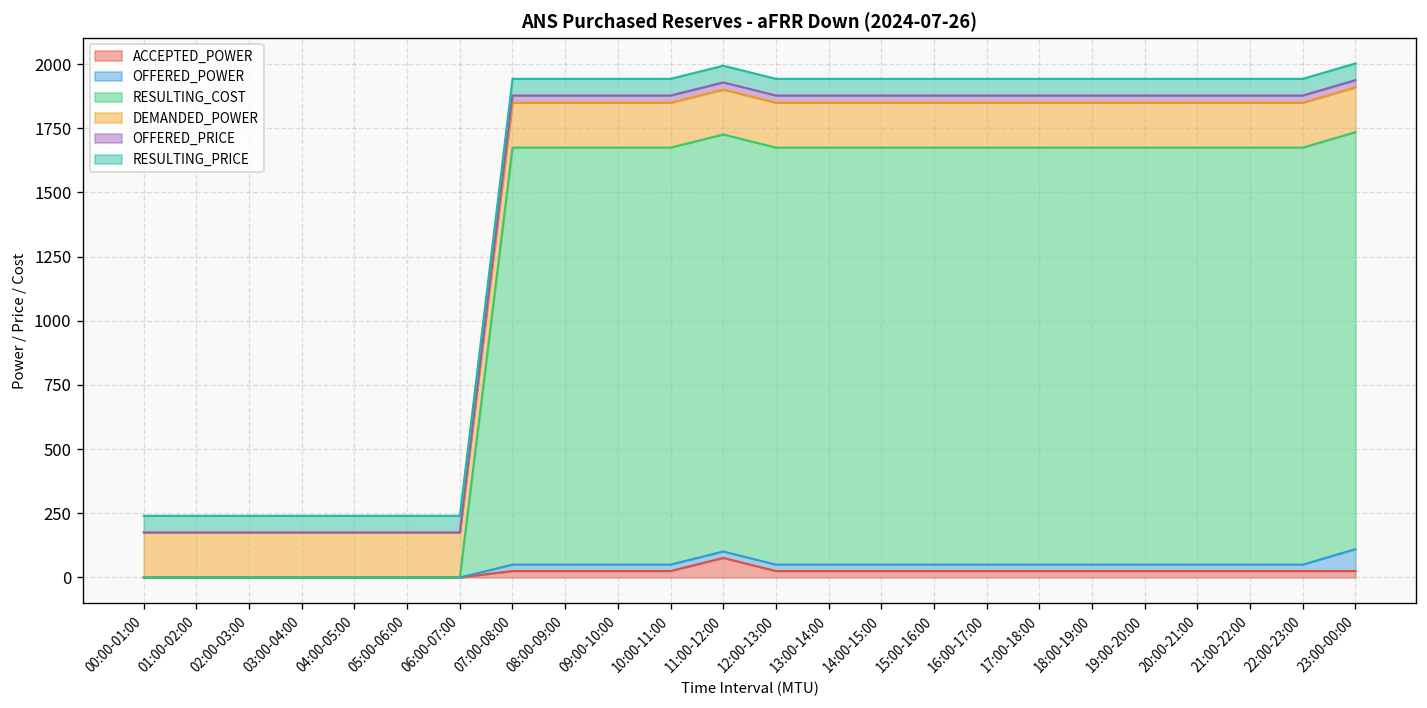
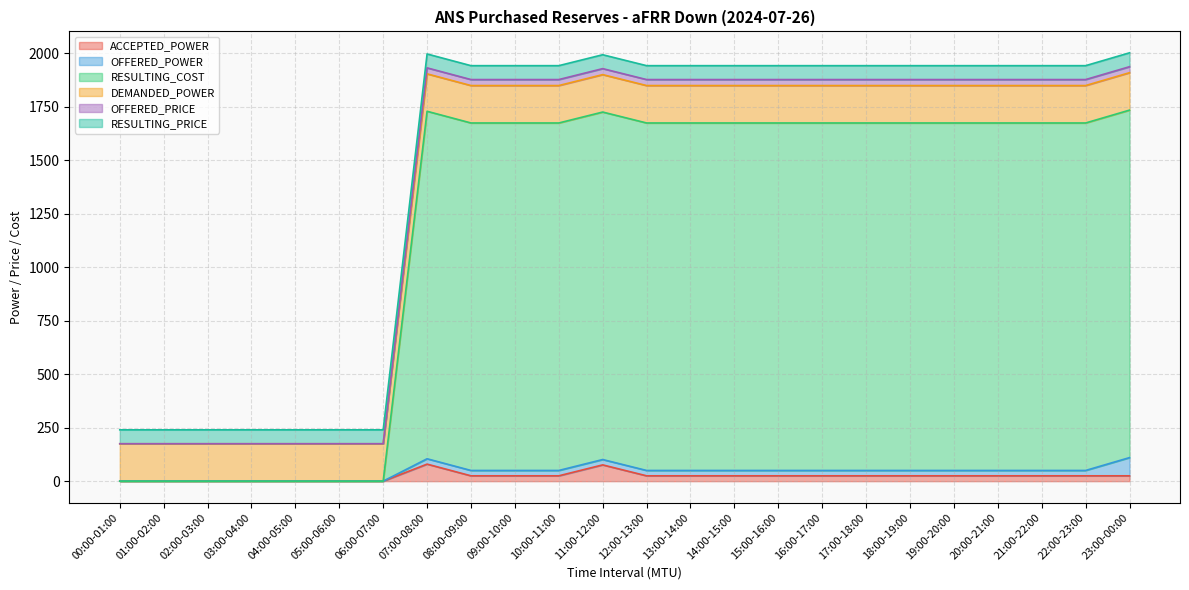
ACCEPTED_POWER, 07:00-08:00: 30 -> 80
